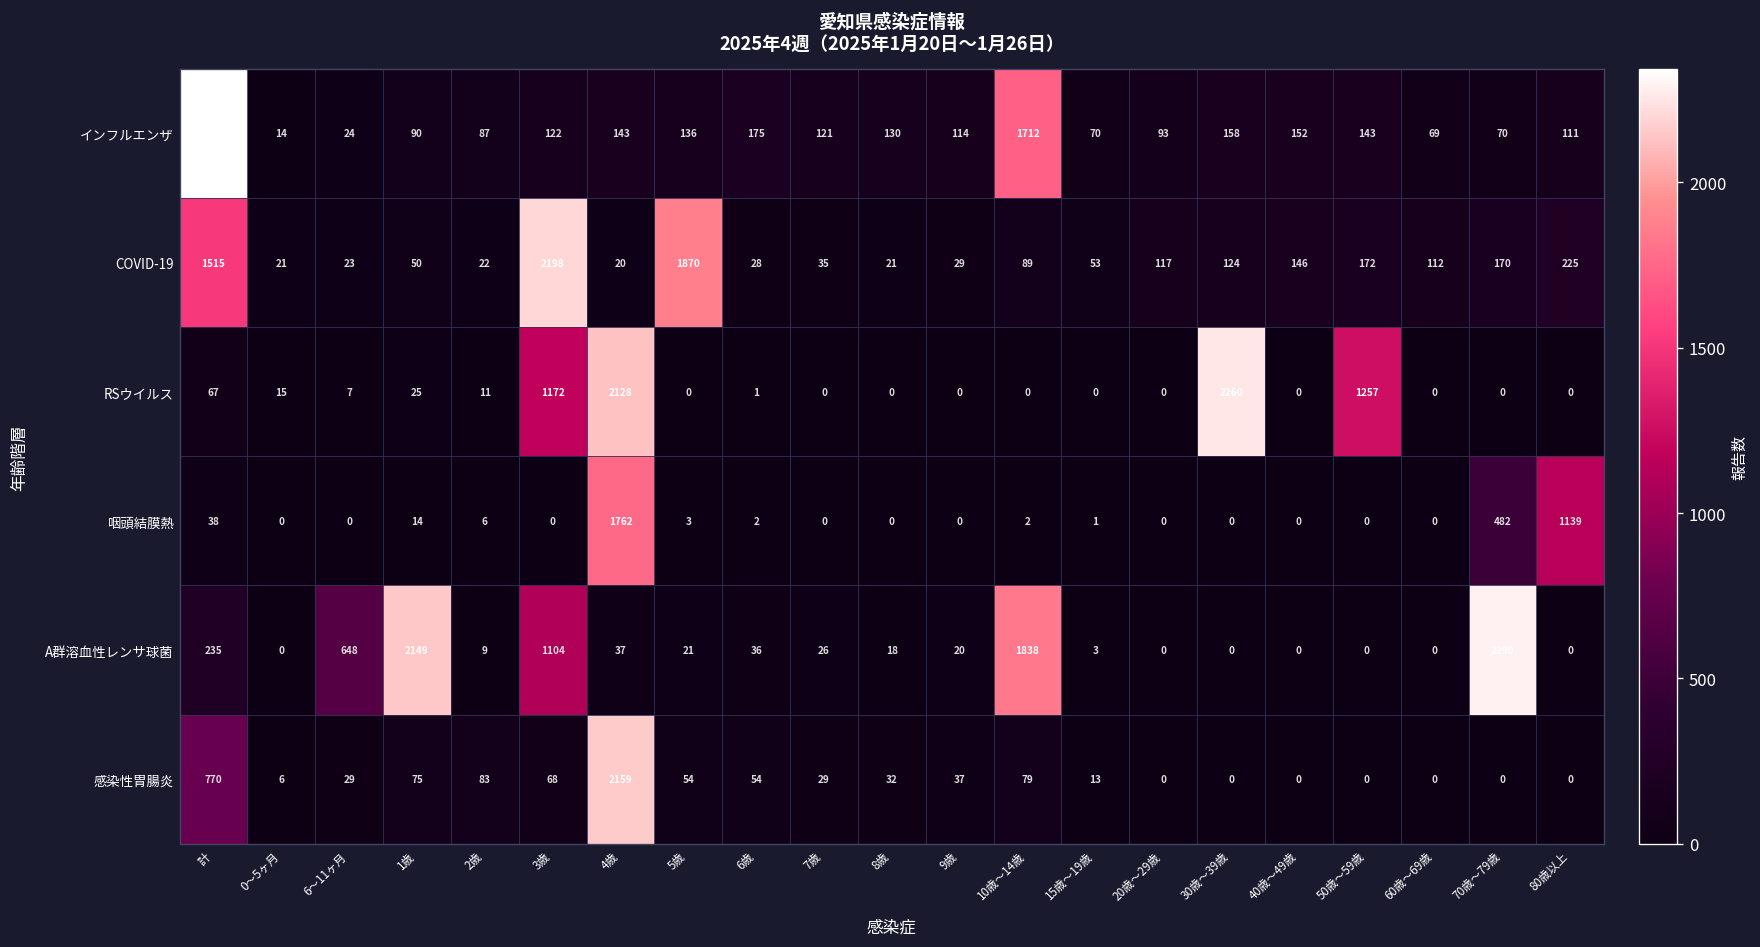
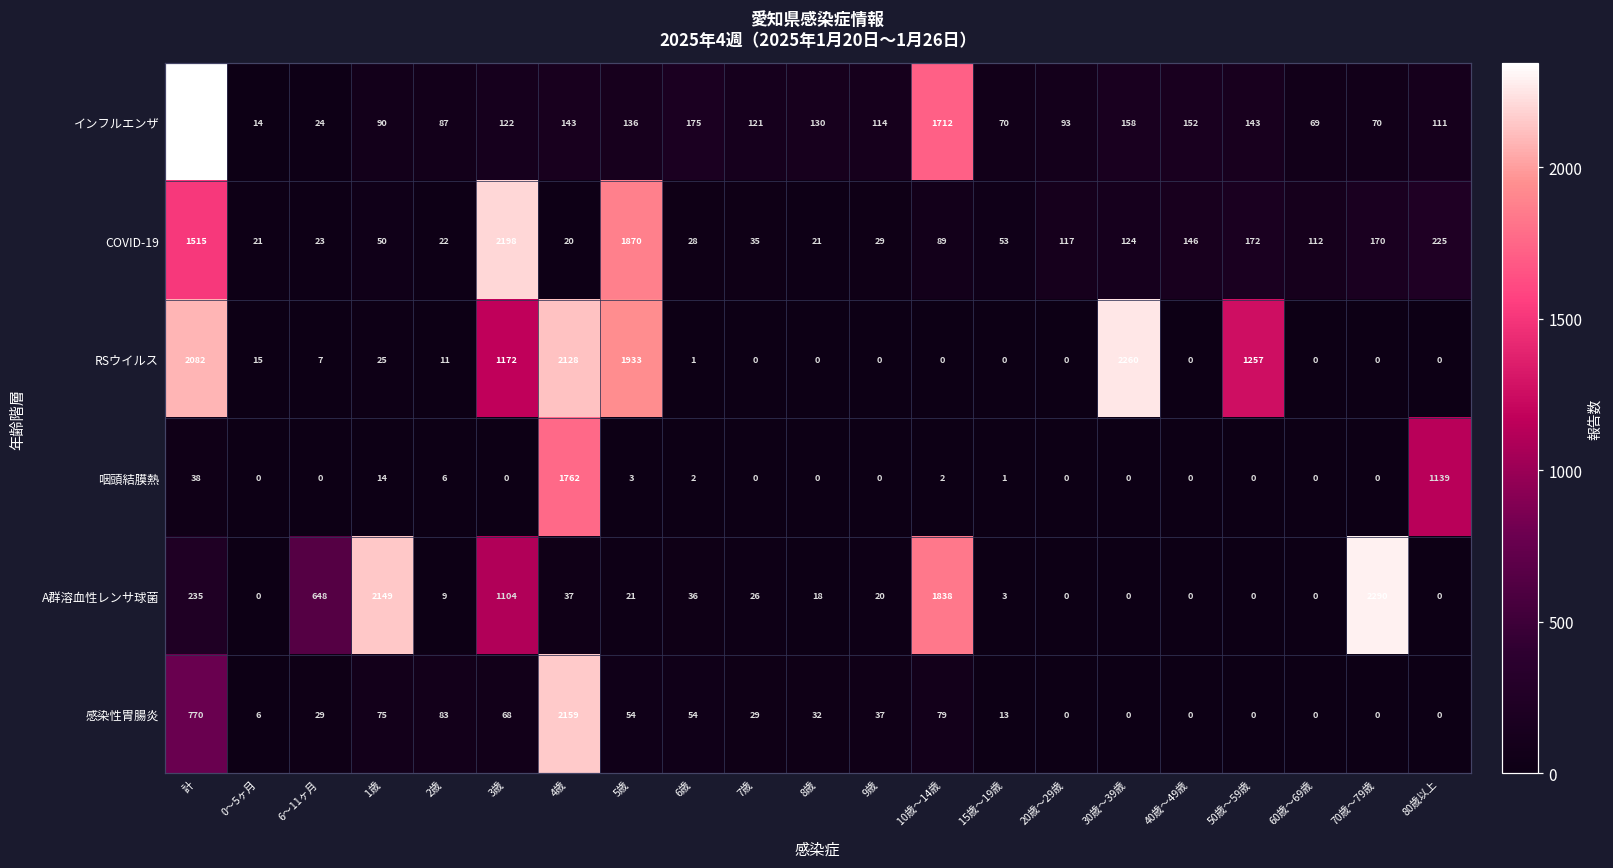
RSウイルス, 計: 67 -> 2082
RSウイルス, 5歳: 0 -> 1933
咽頭結膜熱, 70歳～79歳: 482 -> 0
